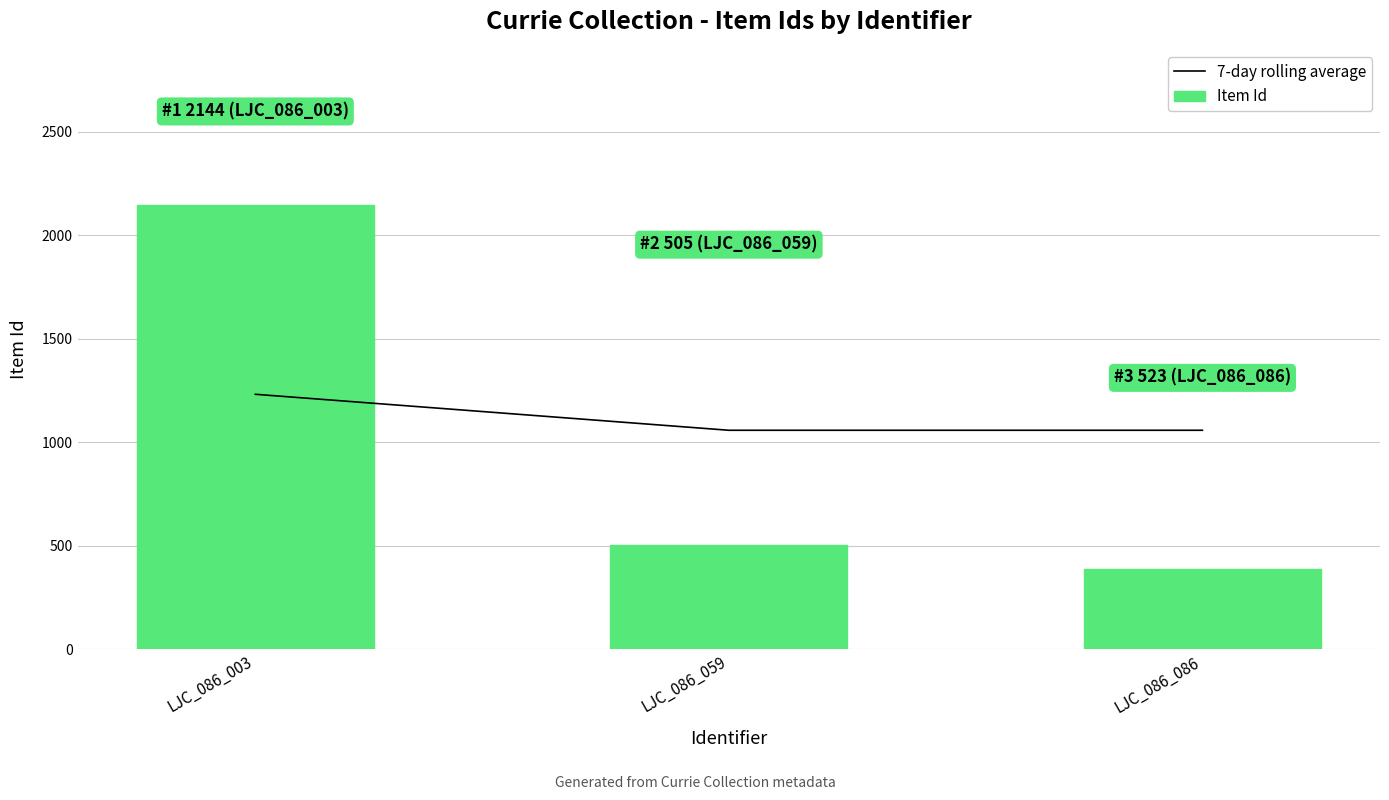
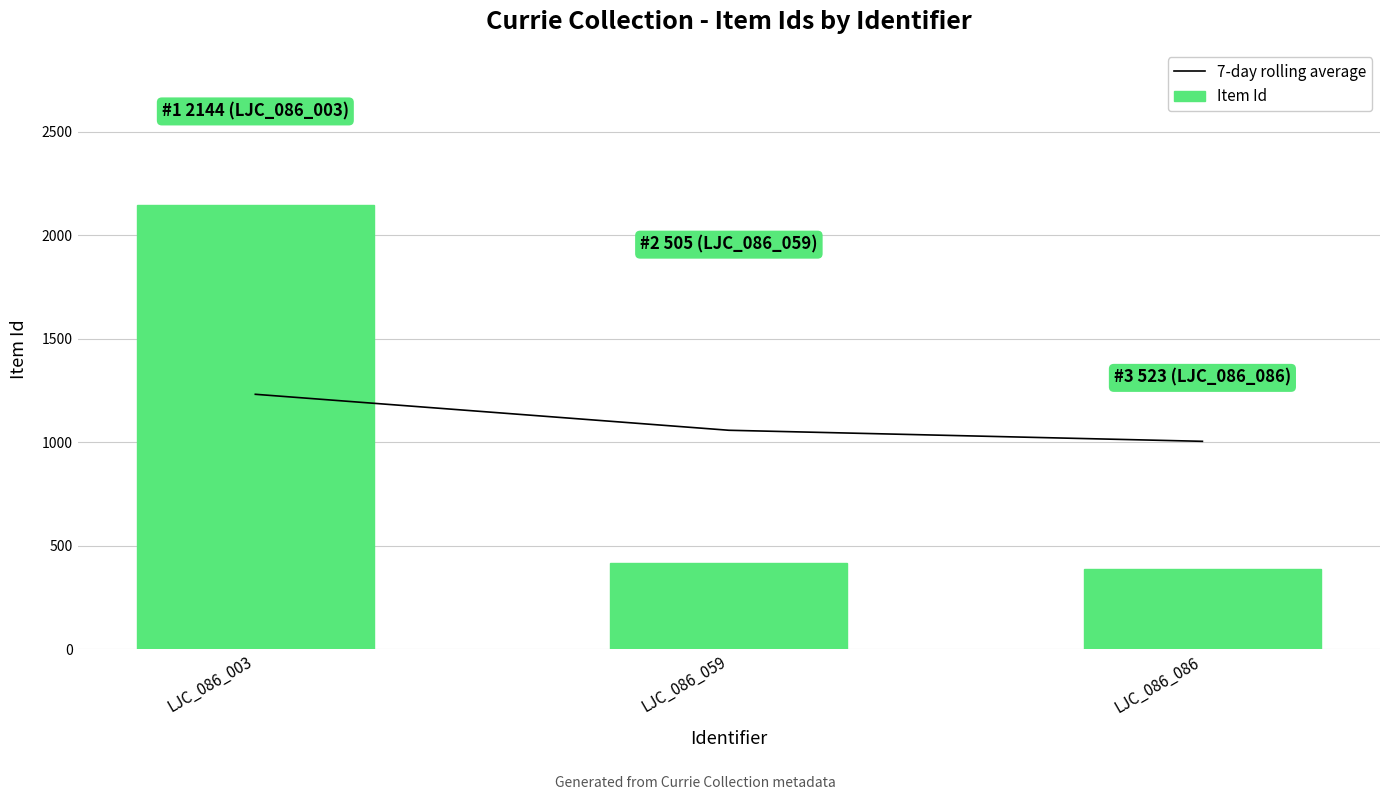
Item Id, LJC_086_059: 510 -> 420
7-day rolling average, LJC_086_086: 1060 -> 1000
